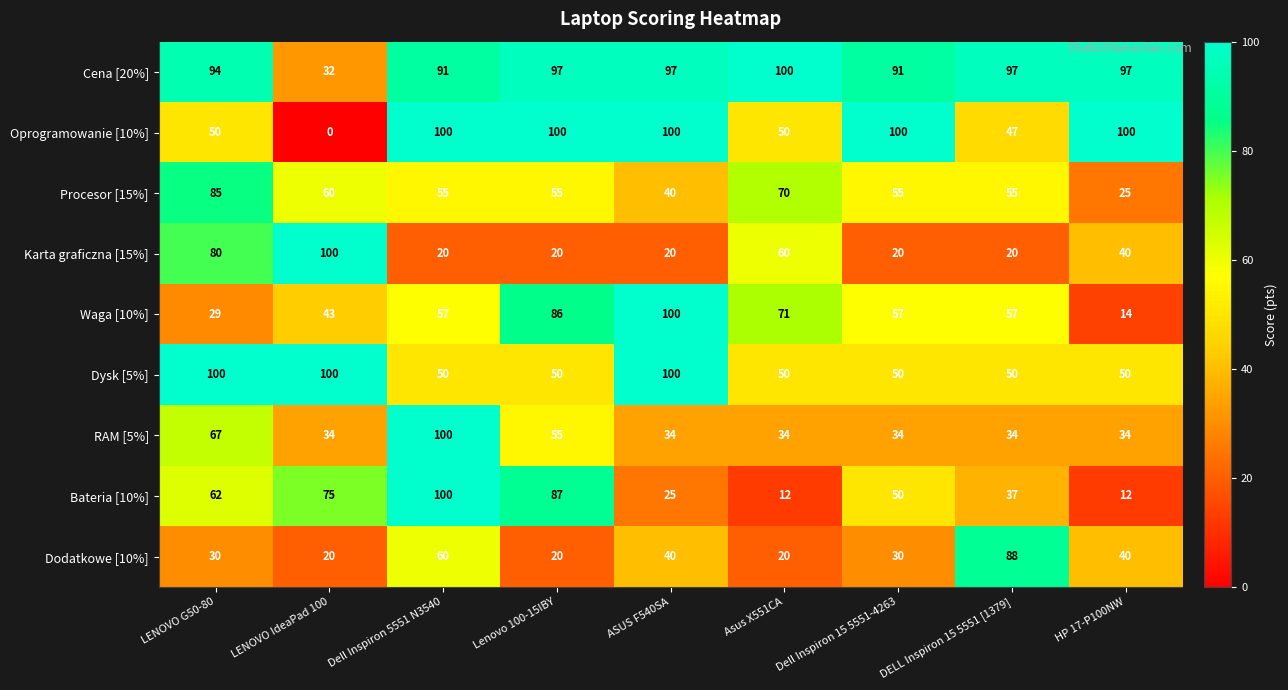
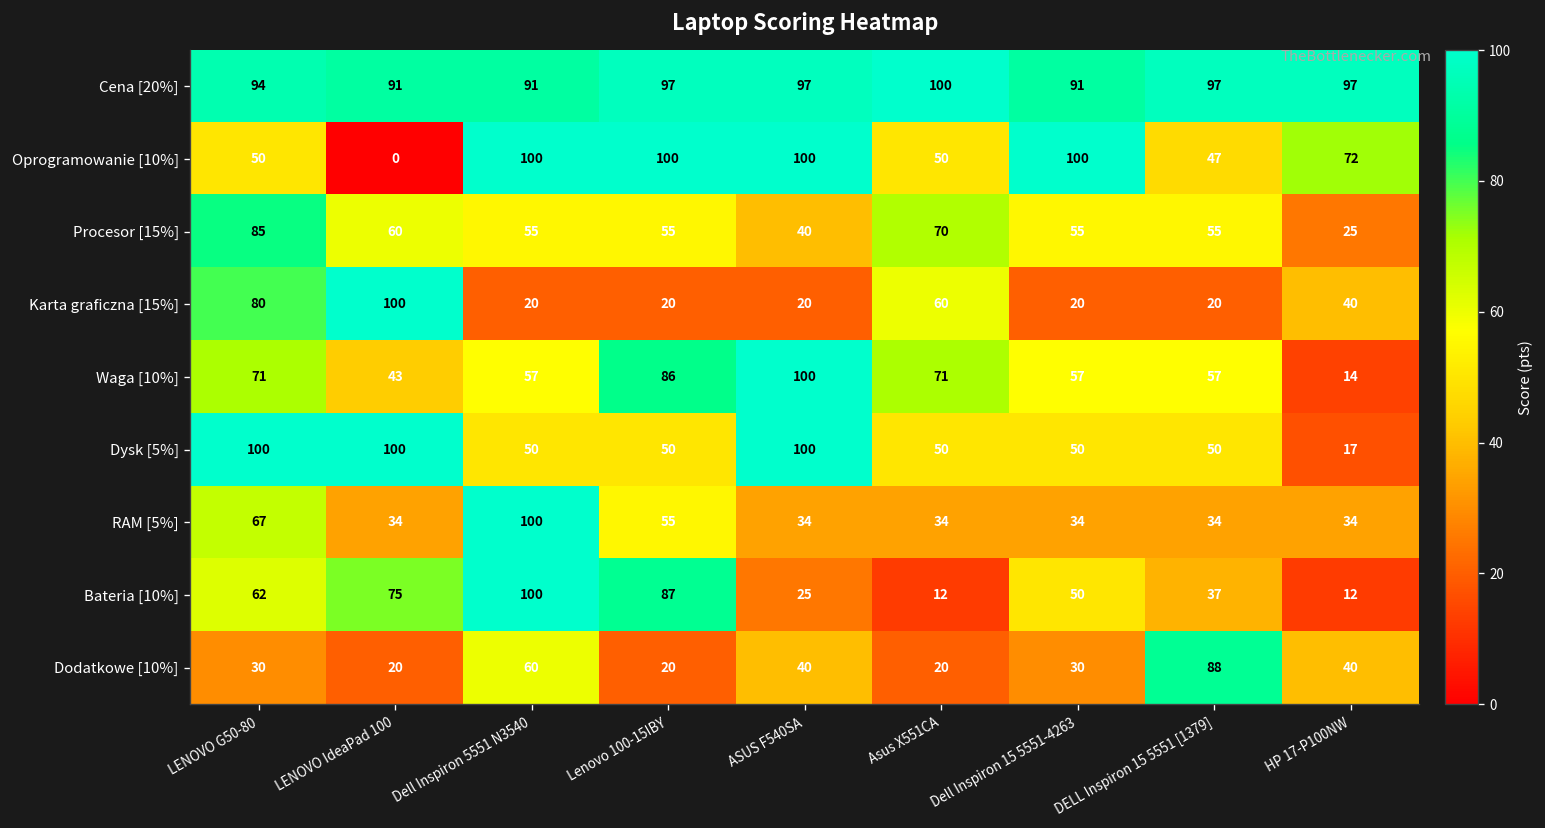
Cena [20%], LENOVO IdeaPad 100: 32 -> 91
Oprogramowanie [10%], HP 17-P100NW: 100 -> 72
Waga [10%], LENOVO G50-80: 29 -> 71
Dysk [5%], HP 17-P100NW: 50 -> 17
